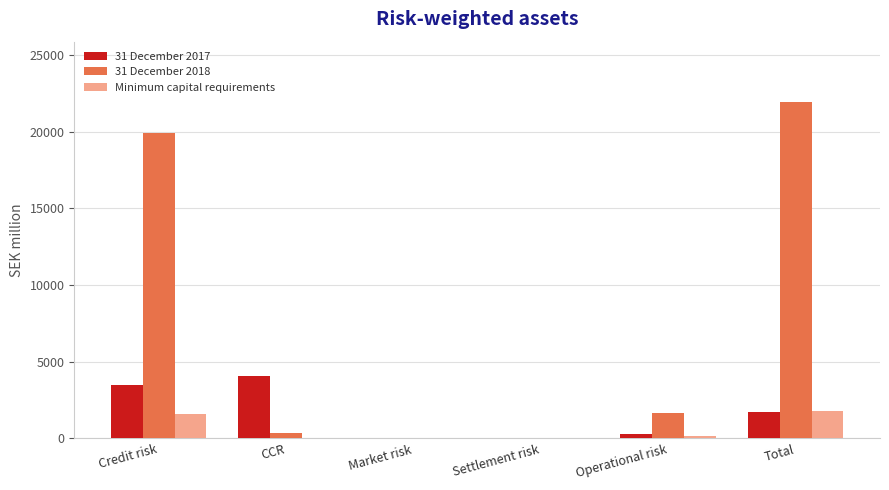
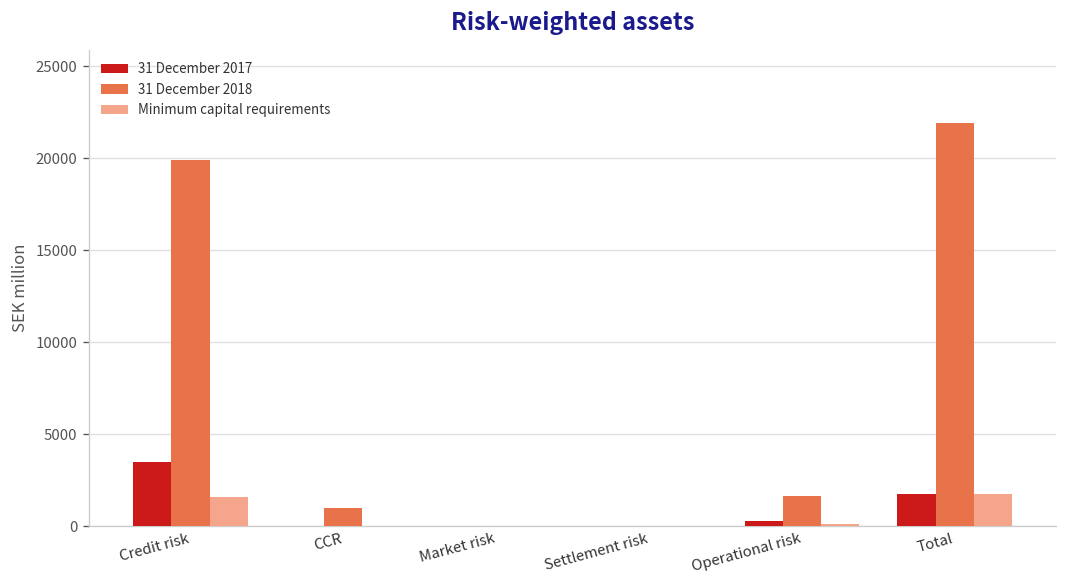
31 December 2017, CCR: 4100 -> 0
31 December 2018, CCR: 400 -> 1000
